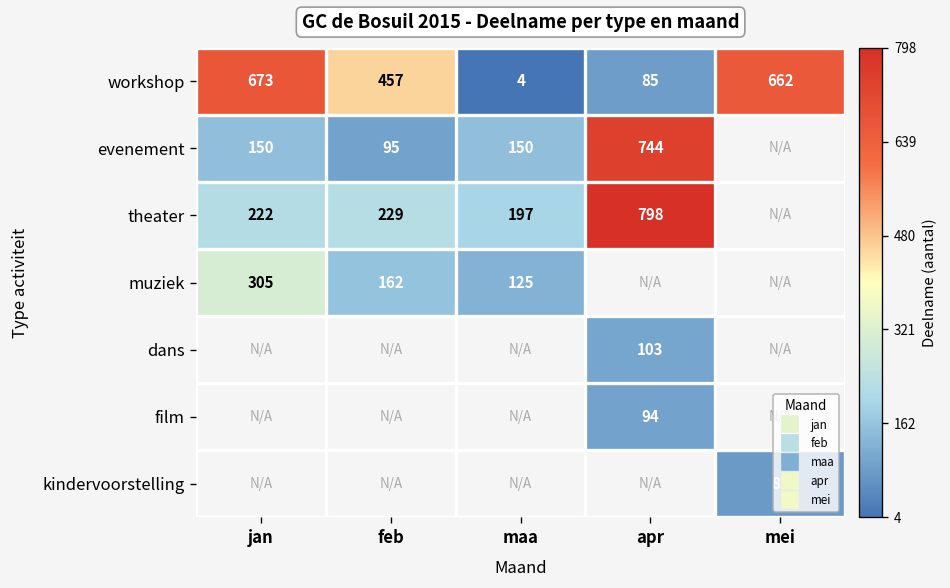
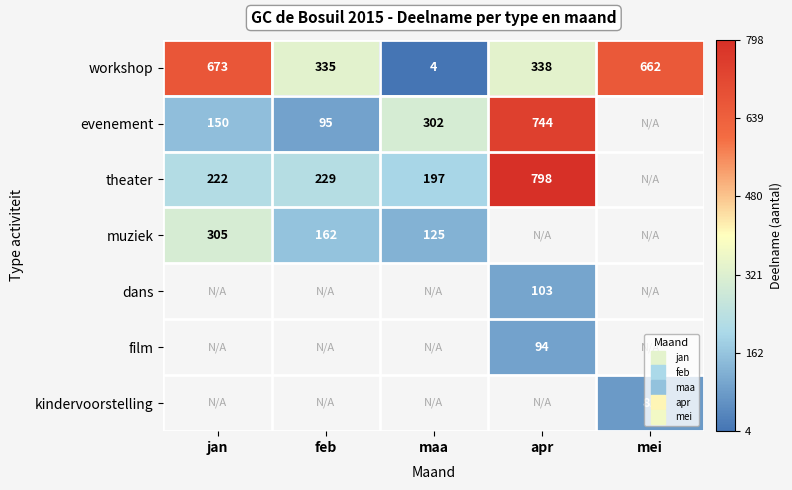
workshop, feb: 457 -> 335
workshop, apr: 85 -> 338
evenement, maa: 150 -> 302
